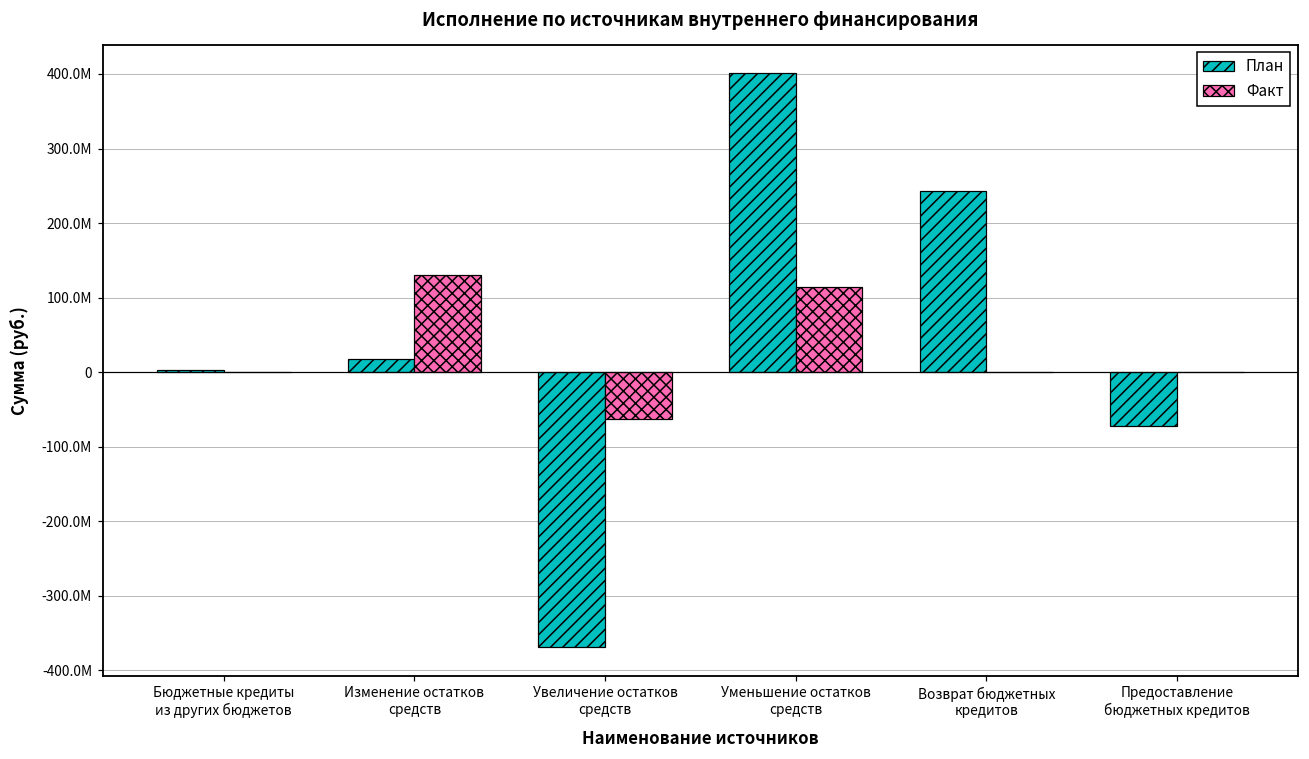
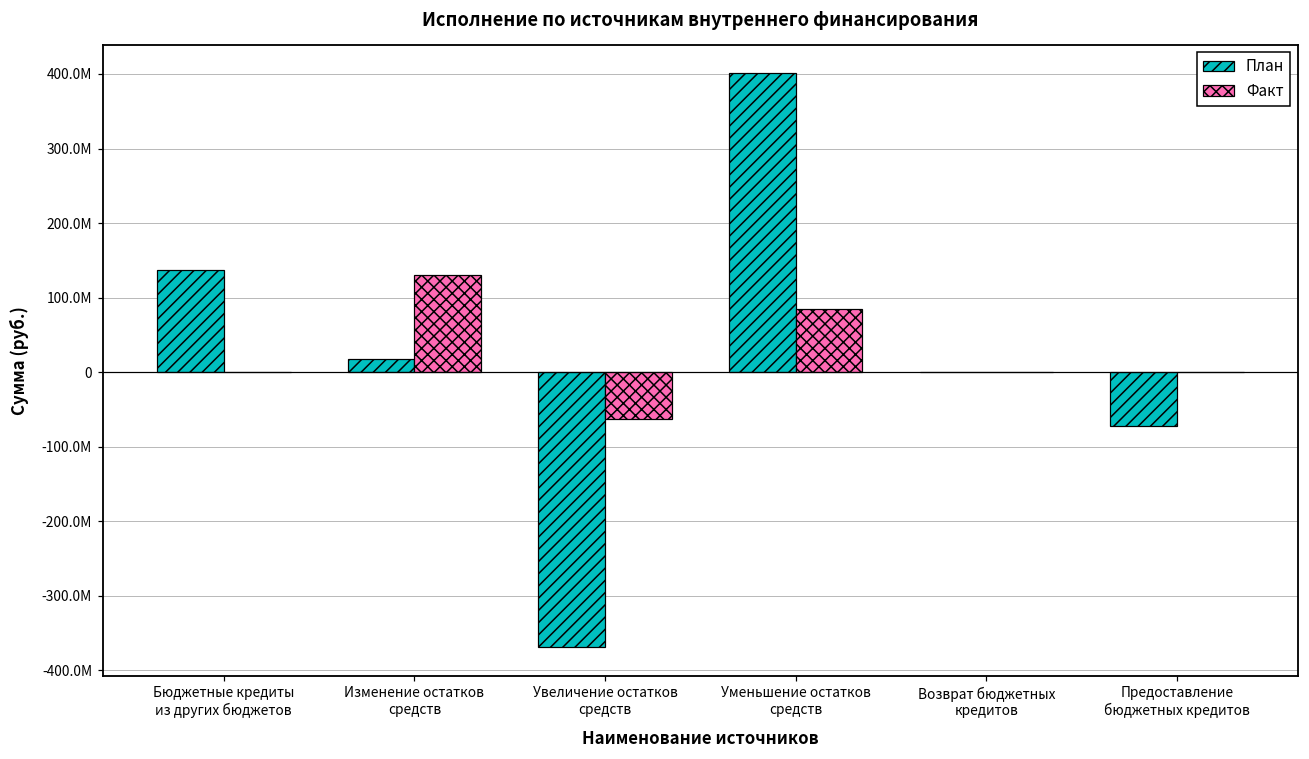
План, Бюджетные кредиты из других бюджетов: 0 -> 140000000
Факт, Уменьшение остатков средств: 110000000 -> 90000000
План, Возврат бюджетных кредитов: 240000000 -> 0
